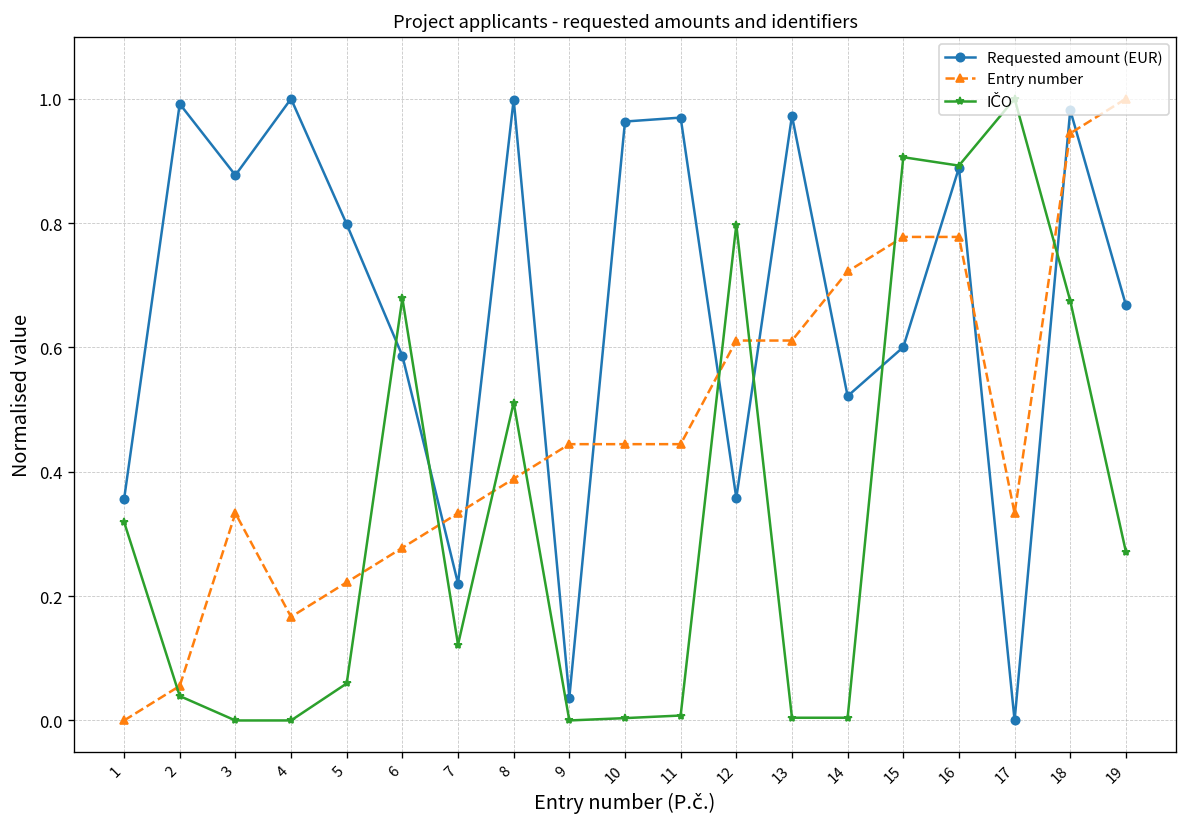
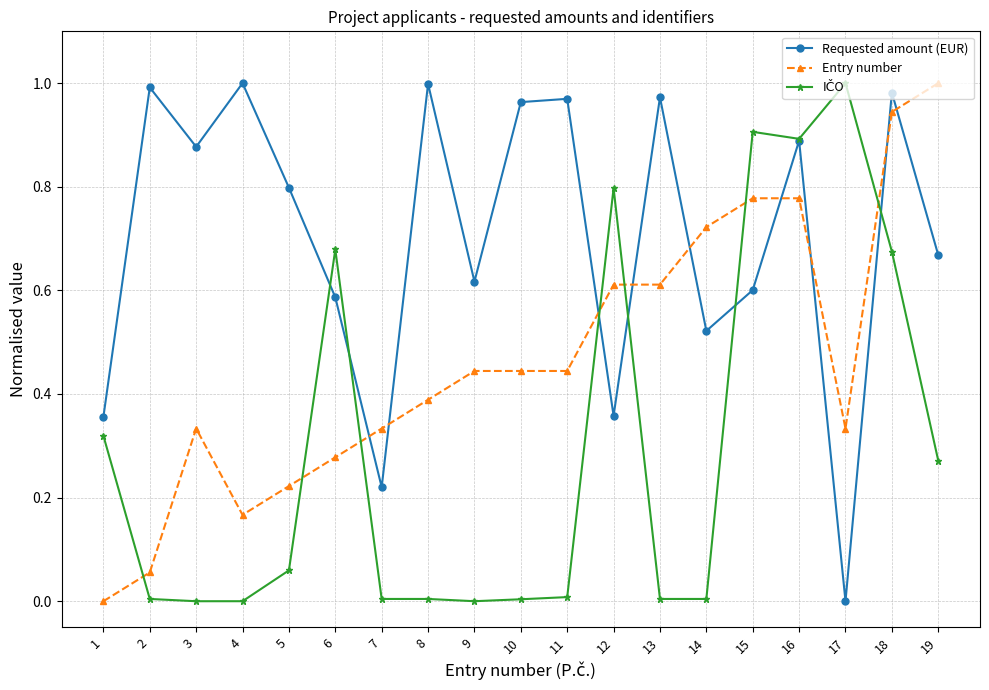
IČO, 2: 0.04 -> 0.00
IČO, 7: 0.12 -> 0.00
IČO, 8: 0.51 -> 0.00
Requested amount (EUR), 9: 0.04 -> 0.62
